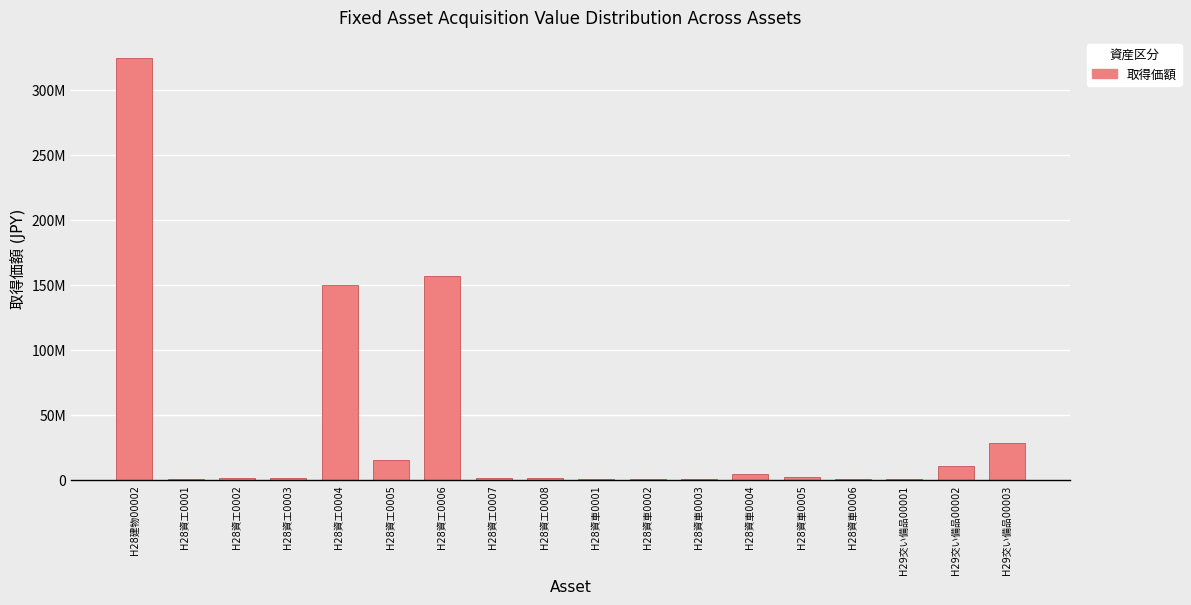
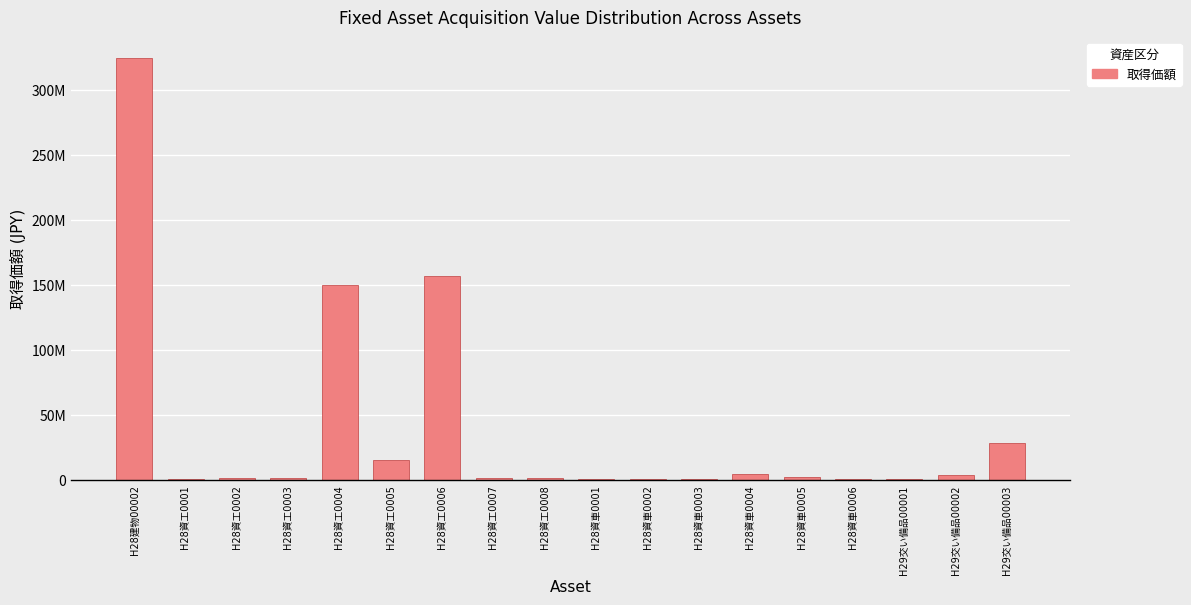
H29交い備品00002: 11000000 -> 4000000
